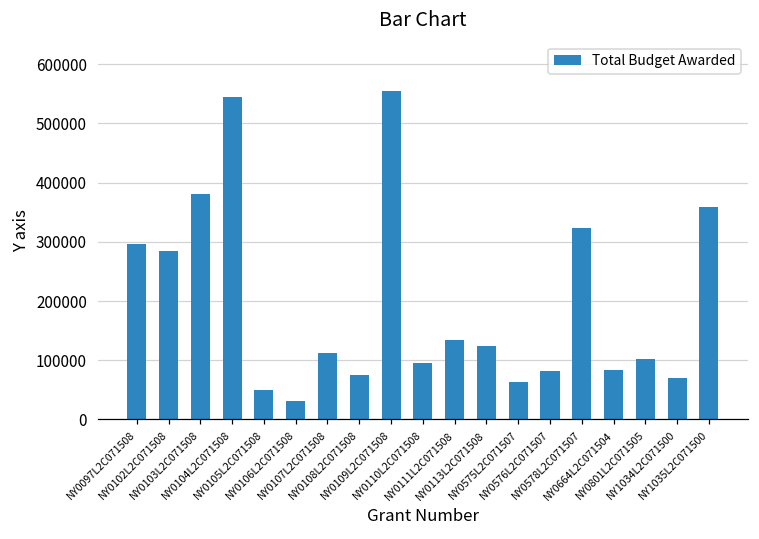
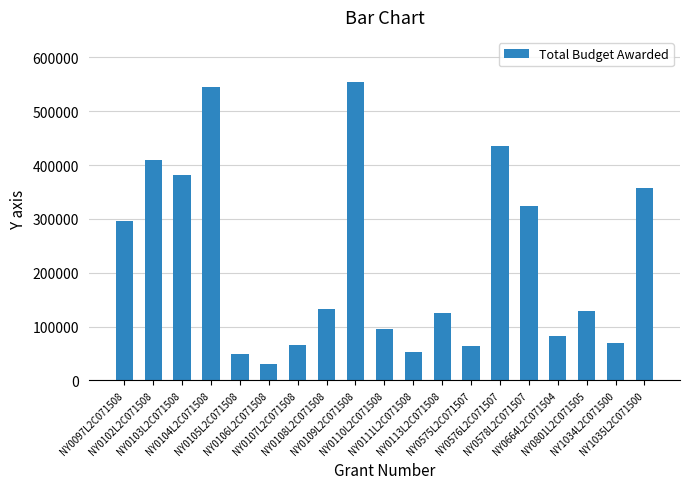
NY0102L2C071508: 280000 -> 410000
NY0107L2C071508: 110000 -> 70000
NY0108L2C071508: 70000 -> 130000
NY0111L2C071508: 130000 -> 50000
NY0576L2C071507: 80000 -> 440000
NY0801L2C071505: 100000 -> 130000
